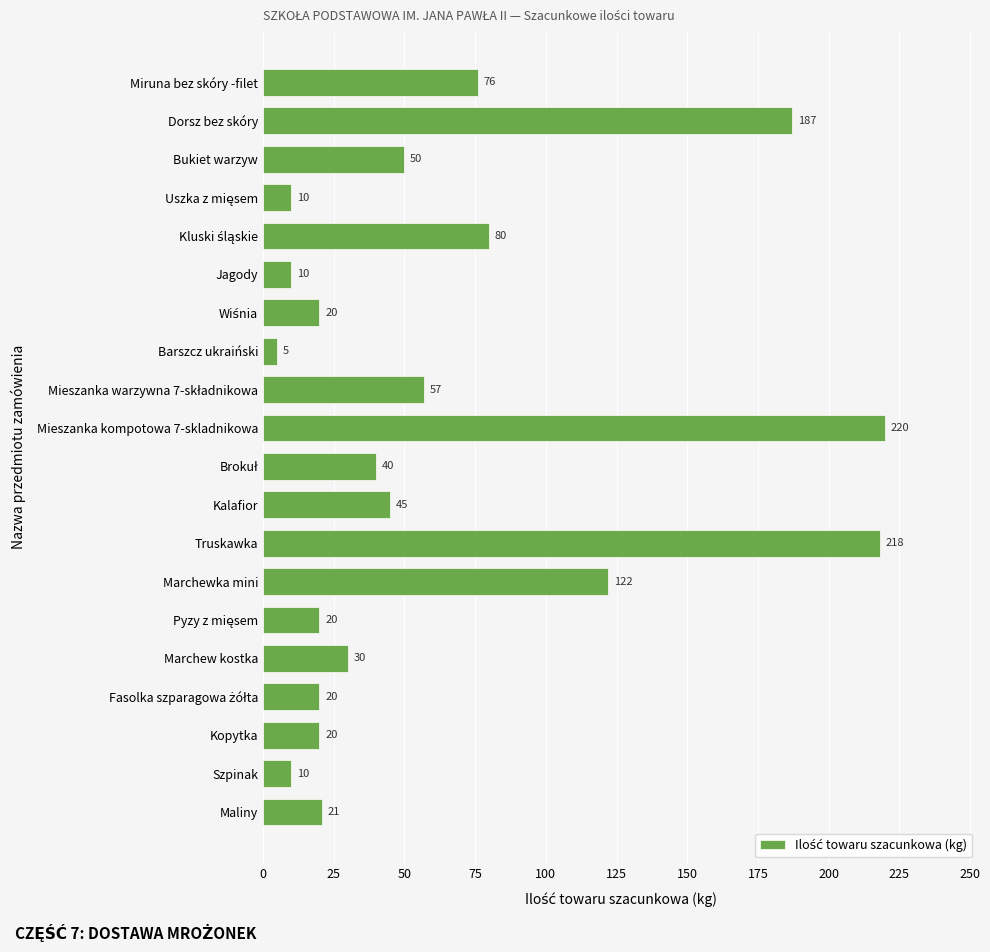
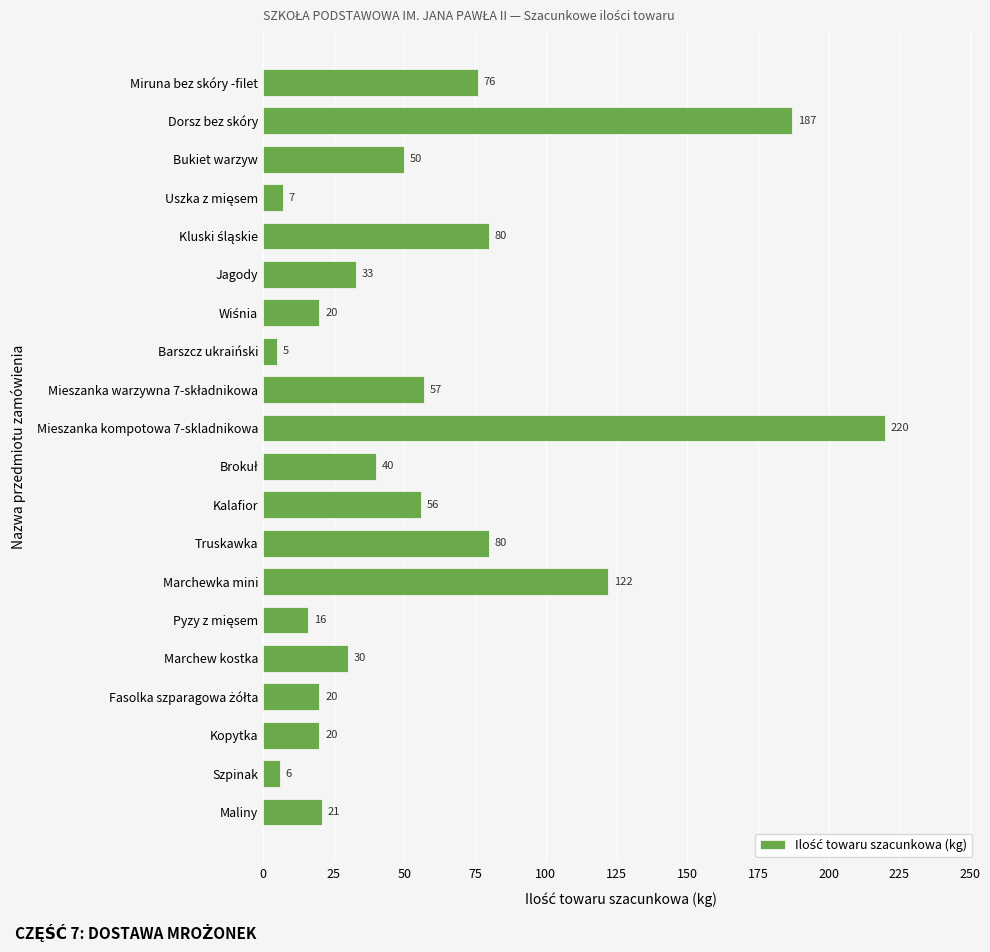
Uszka z mięsem: 10 -> 7
Jagody: 10 -> 33
Kalafior: 45 -> 56
Truskawka: 218 -> 80
Pyzy z mięsem: 20 -> 16
Szpinak: 10 -> 6
